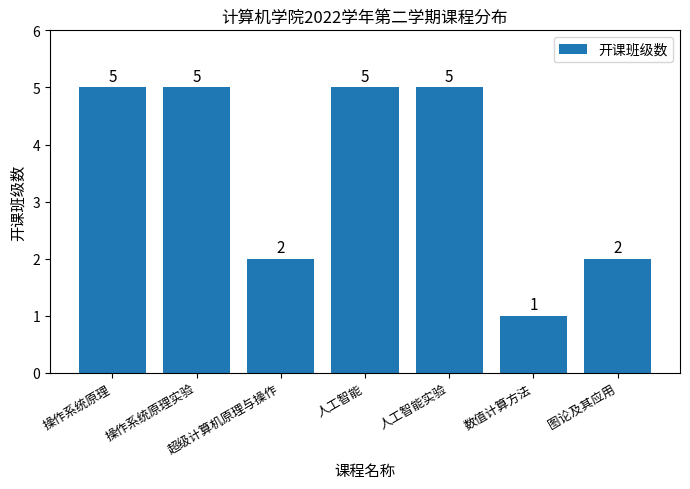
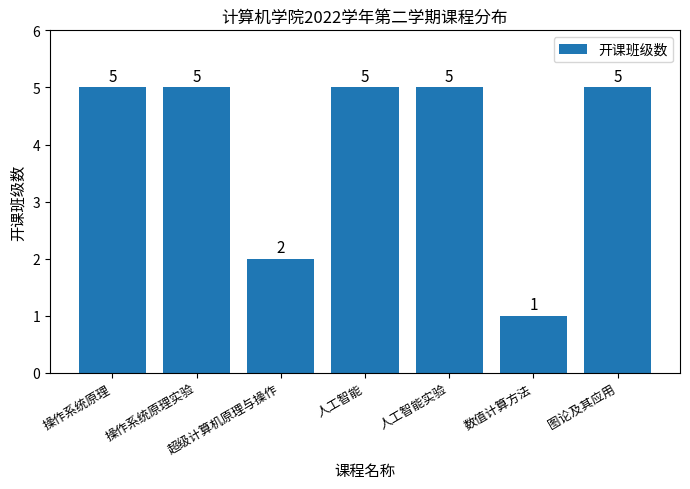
图论及其应用: 2 -> 5
